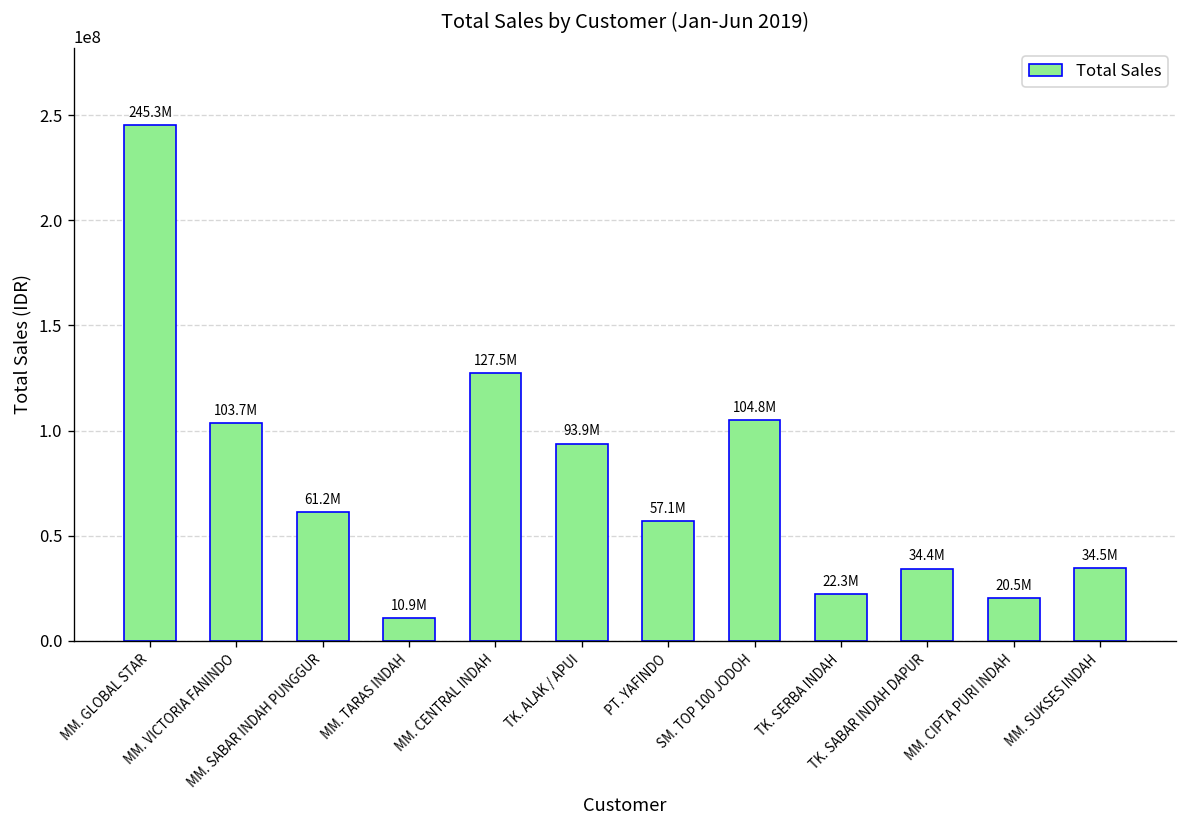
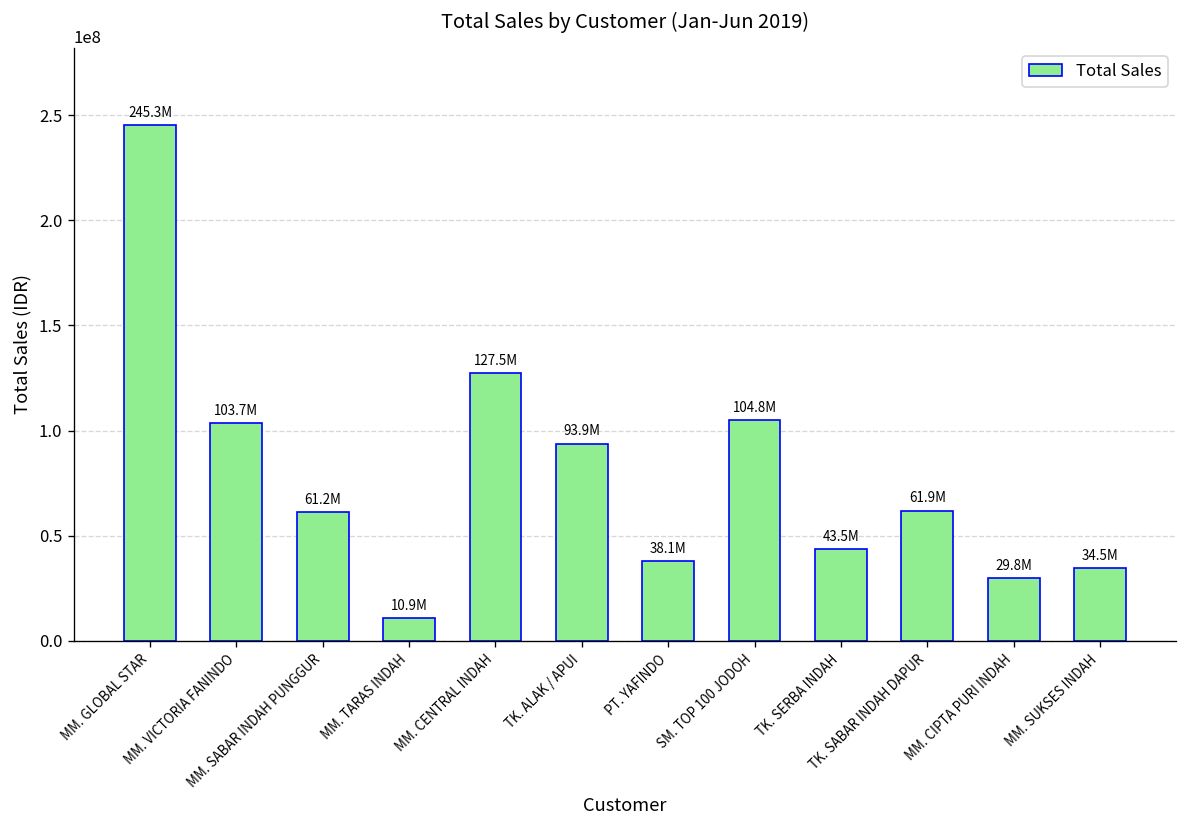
PT. YAFINDO: 57.1M -> 38.1M
TK. SERBA INDAH: 22.3M -> 43.5M
TK. SABAR INDAH DAPUR: 34.4M -> 61.9M
MM. CIPTA PURI INDAH: 20.5M -> 29.8M
